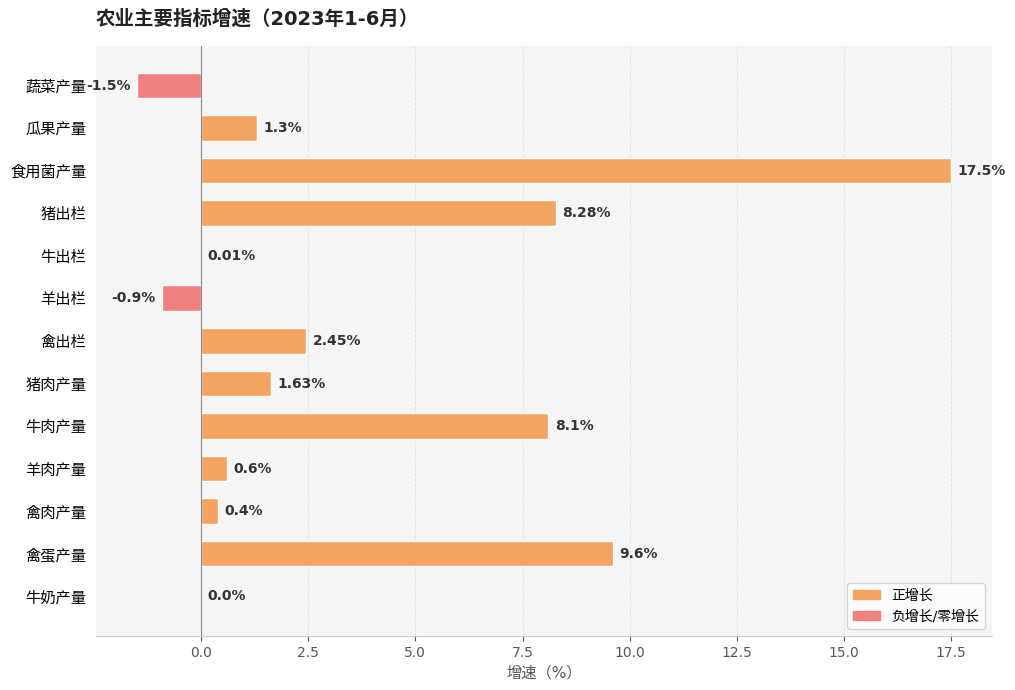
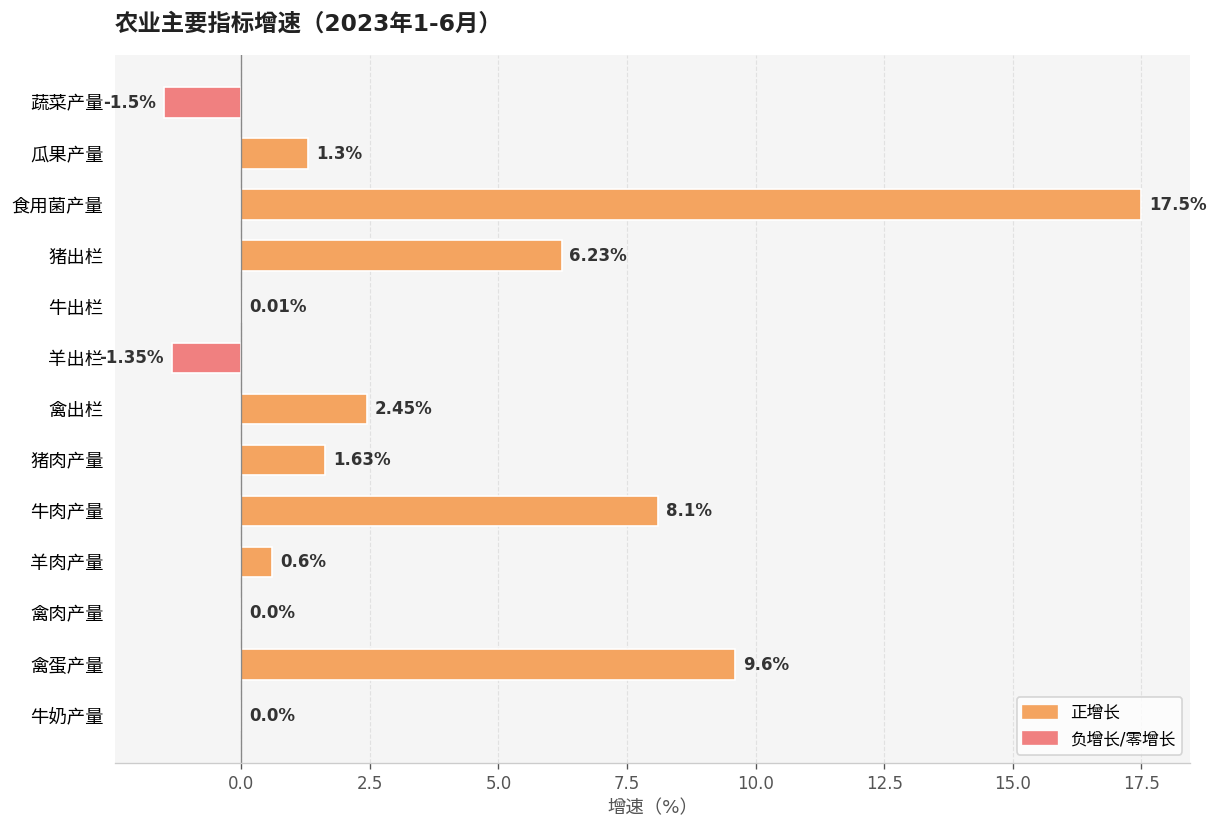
猪出栏: 8.28% -> 6.23%
羊出栏: -0.9% -> -1.35%
禽肉产量: 0.4% -> 0.0%
